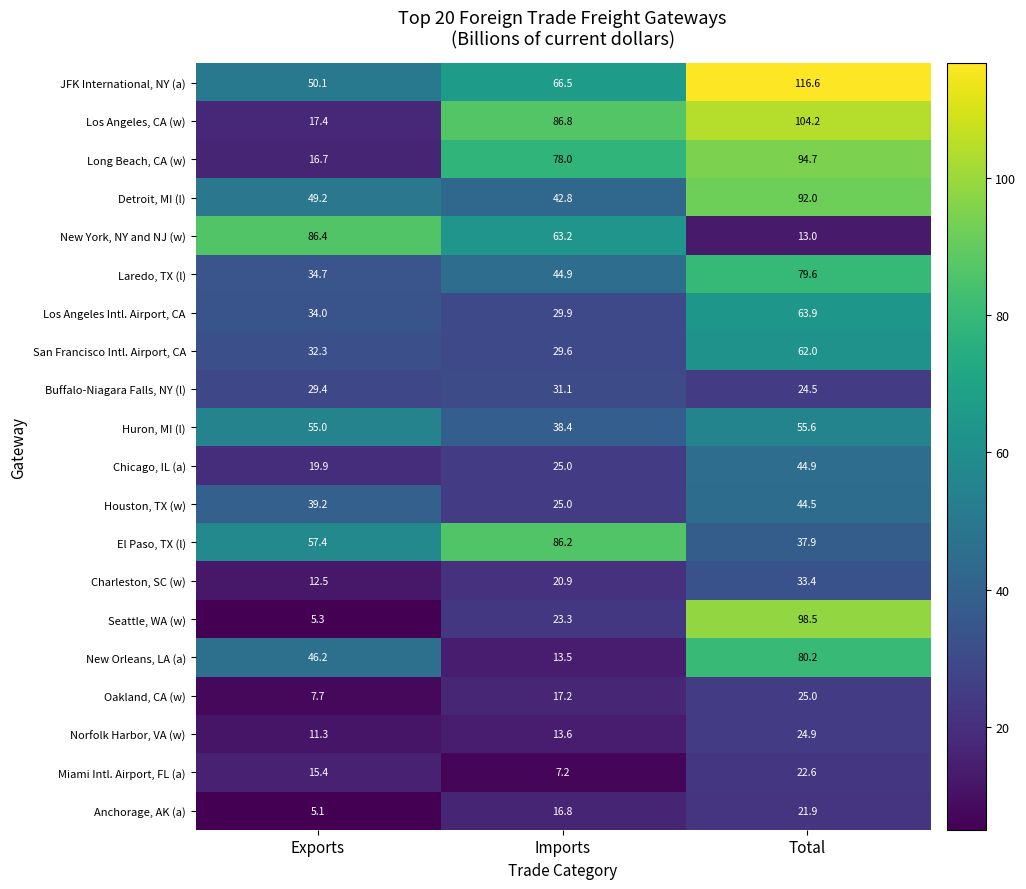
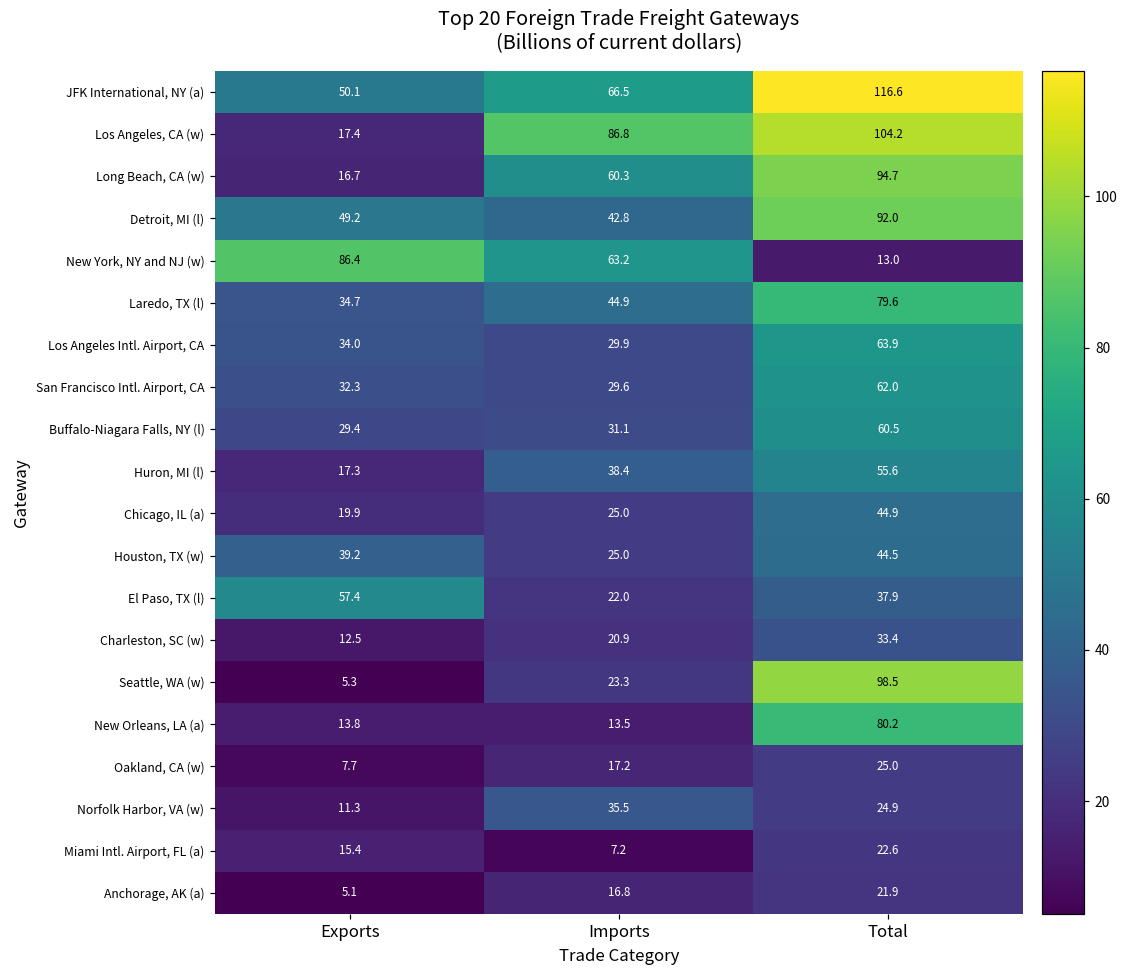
Long Beach, CA (w), Imports: 78.0 -> 60.3
Buffalo-Niagara Falls, NY (l), Total: 24.5 -> 60.5
Huron, MI (l), Exports: 55.0 -> 17.3
El Paso, TX (l), Imports: 86.2 -> 22.0
New Orleans, LA (a), Exports: 46.2 -> 13.8
Norfolk Harbor, VA (w), Imports: 13.6 -> 35.5
